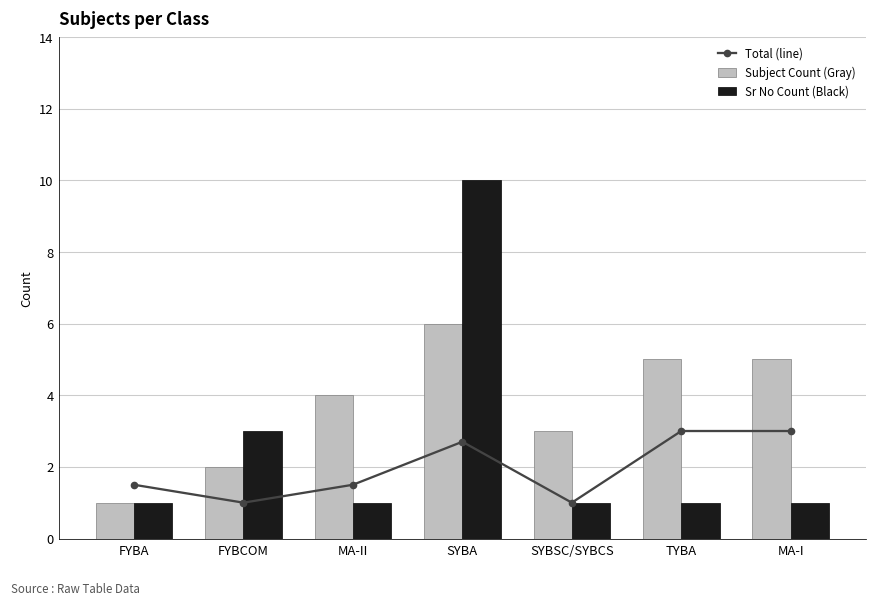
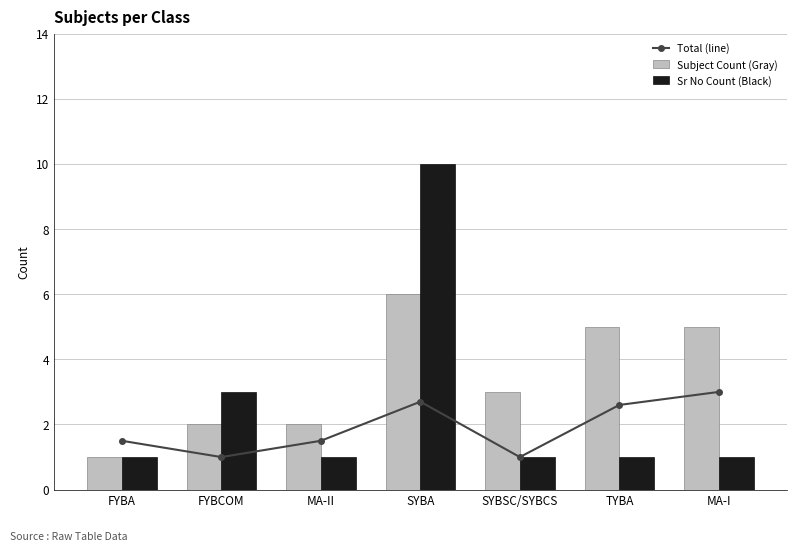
Subject Count (Gray), MA-II: 4 -> 2
Total (line), TYBA: 3.0 -> 2.6
